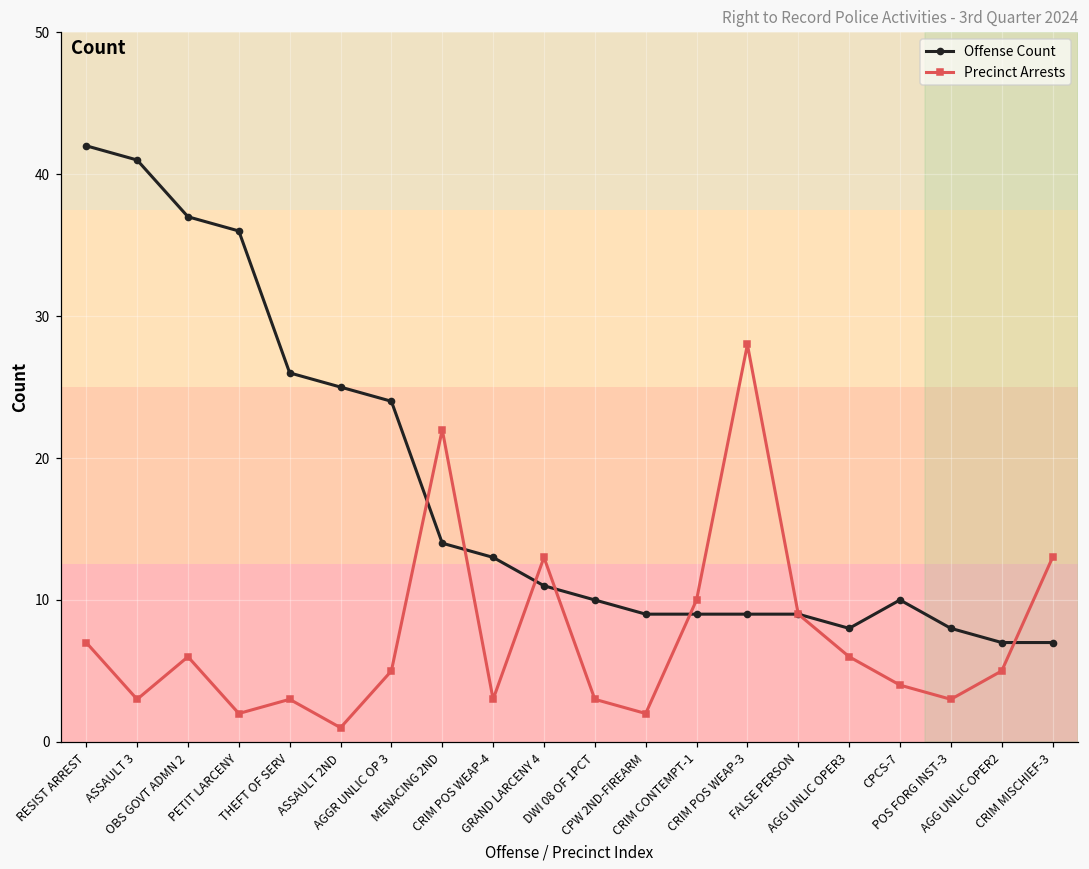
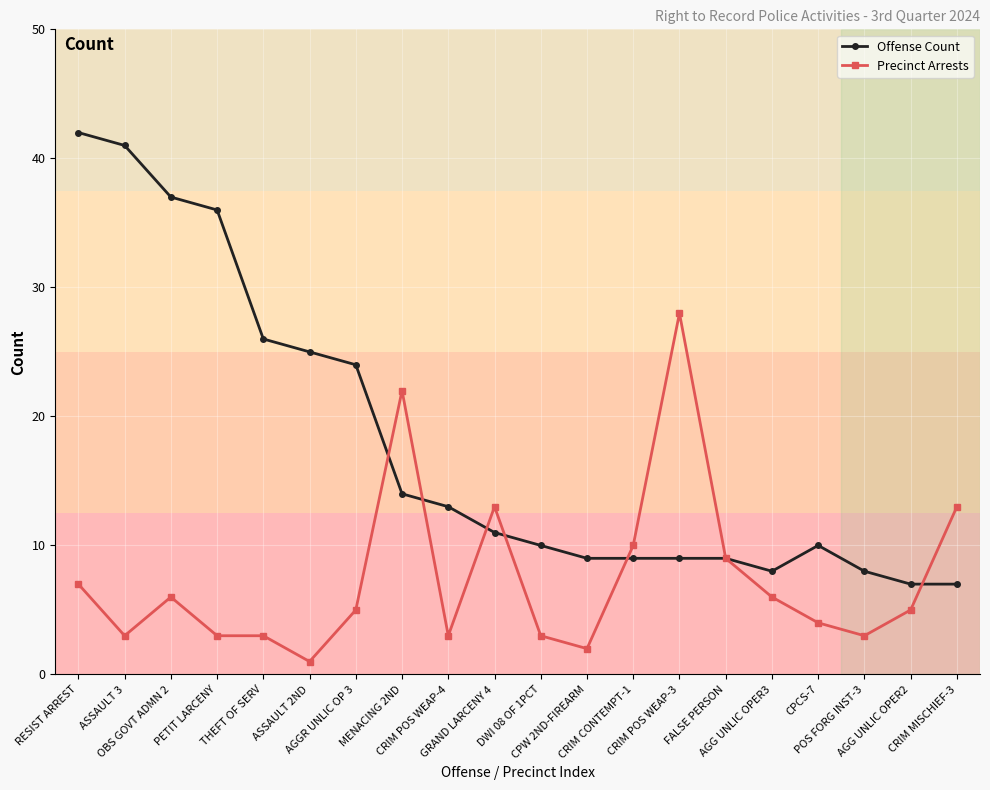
Precinct Arrests, PETIT LARCENY: 2 -> 3
